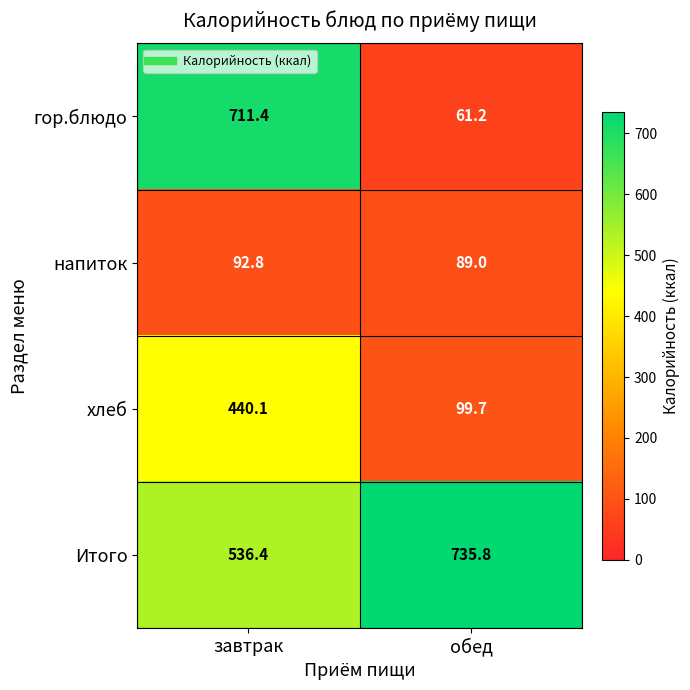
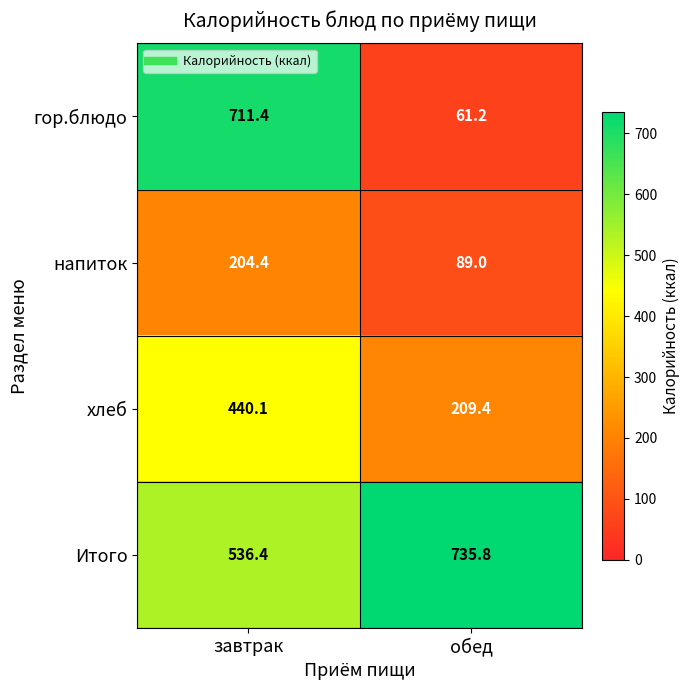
напиток, завтрак: 92.8 -> 204.4
хлеб, обед: 99.7 -> 209.4
